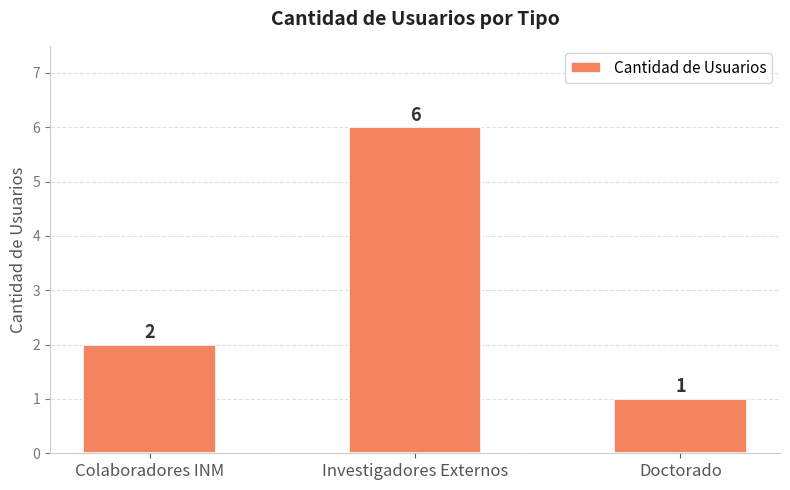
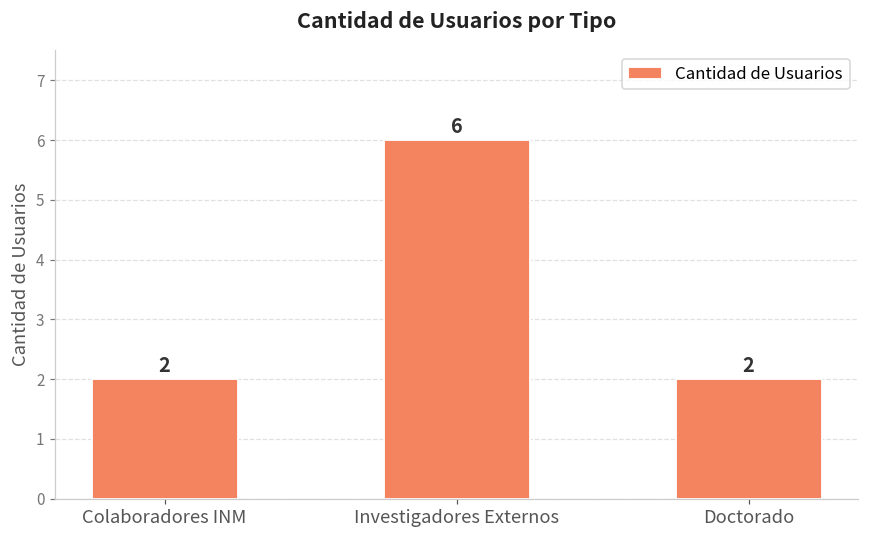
Doctorado: 1 -> 2
